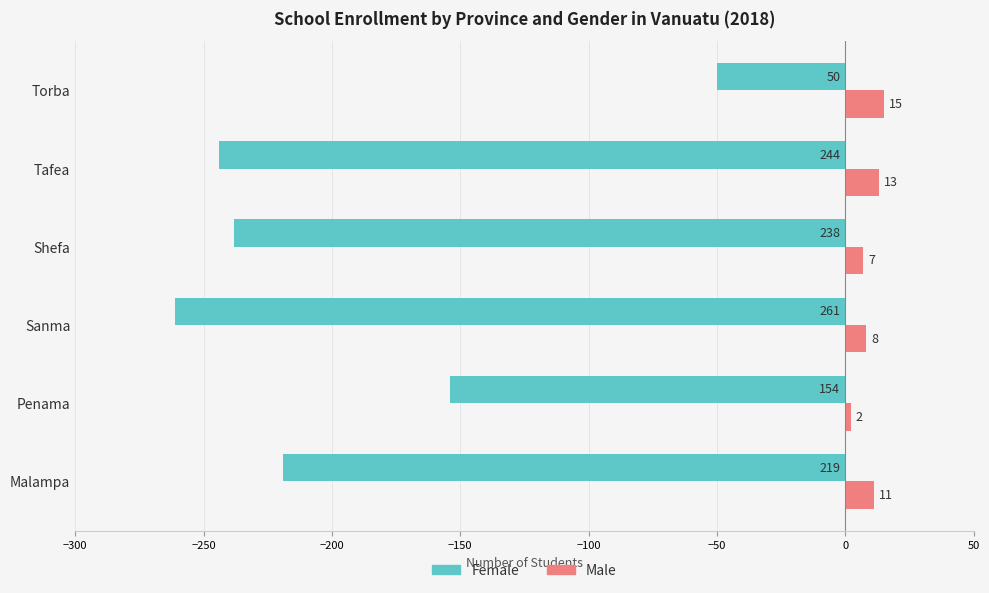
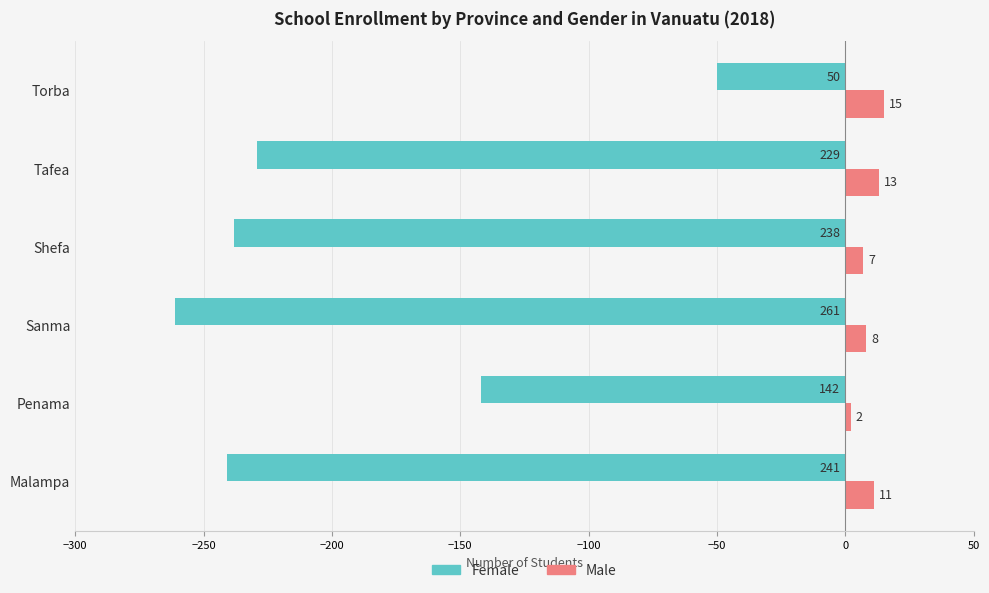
Female, Tafea: 244 -> 229
Female, Penama: 154 -> 142
Female, Malampa: 219 -> 241
